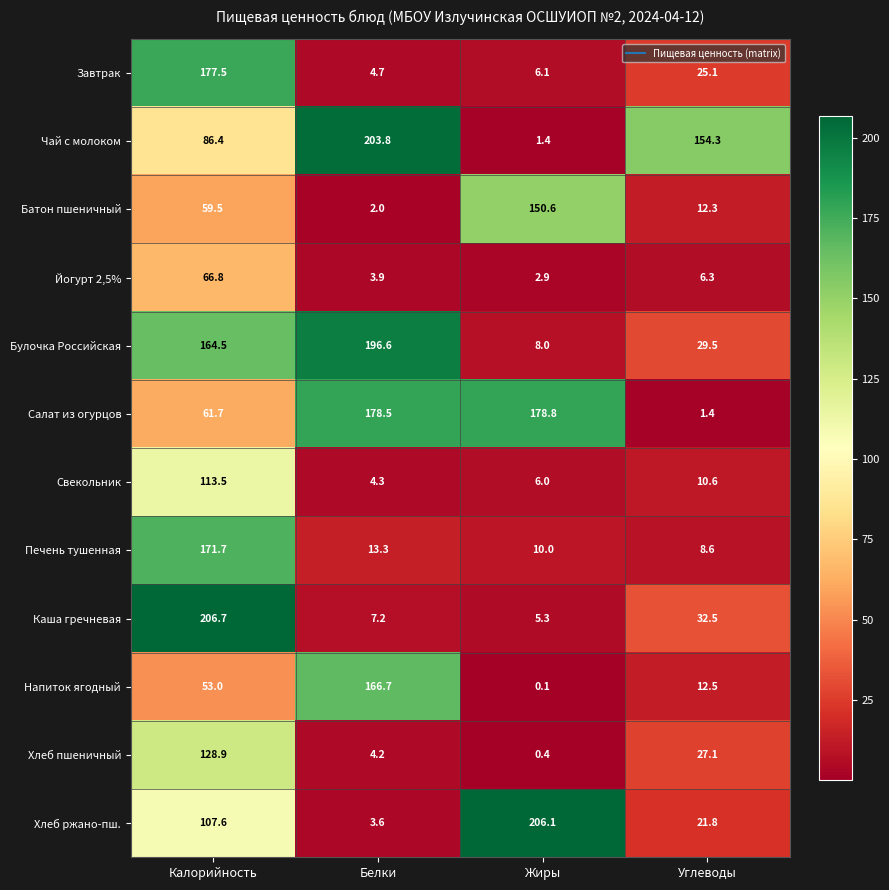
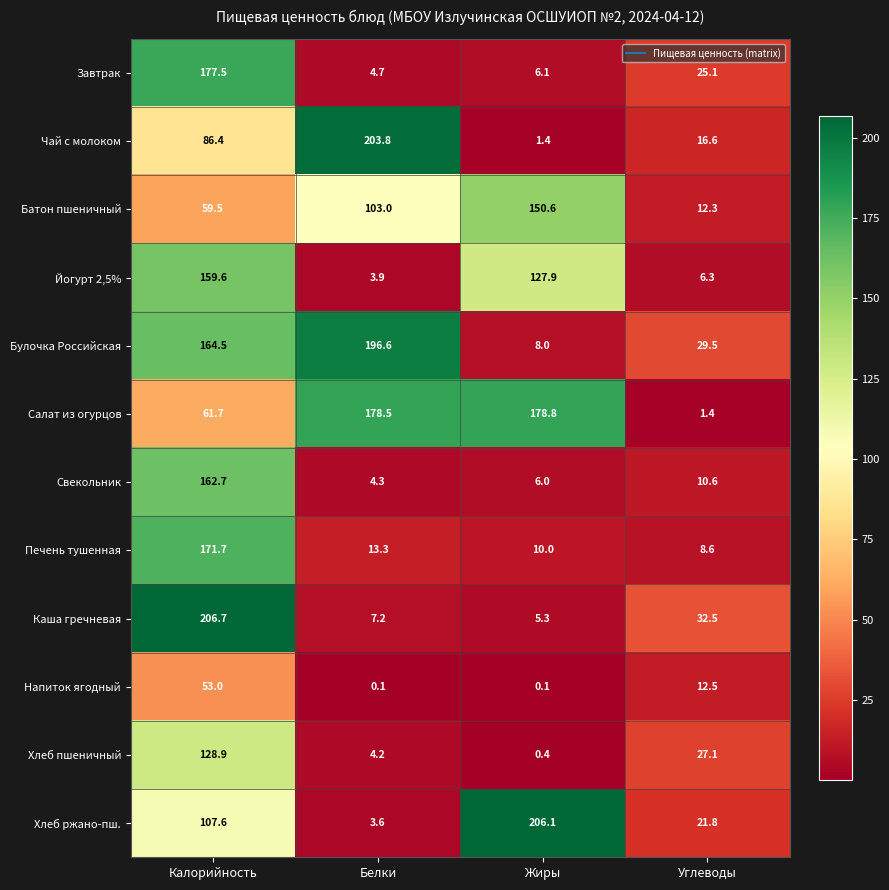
Чай с молоком, Углеводы: 154.3 -> 16.6
Батон пшеничный, Белки: 2.0 -> 103.0
Йогурт 2,5%, Калорийность: 66.8 -> 159.6
Йогурт 2,5%, Жиры: 2.9 -> 127.9
Свекольник, Калорийность: 113.5 -> 162.7
Напиток ягодный, Белки: 166.7 -> 0.1
